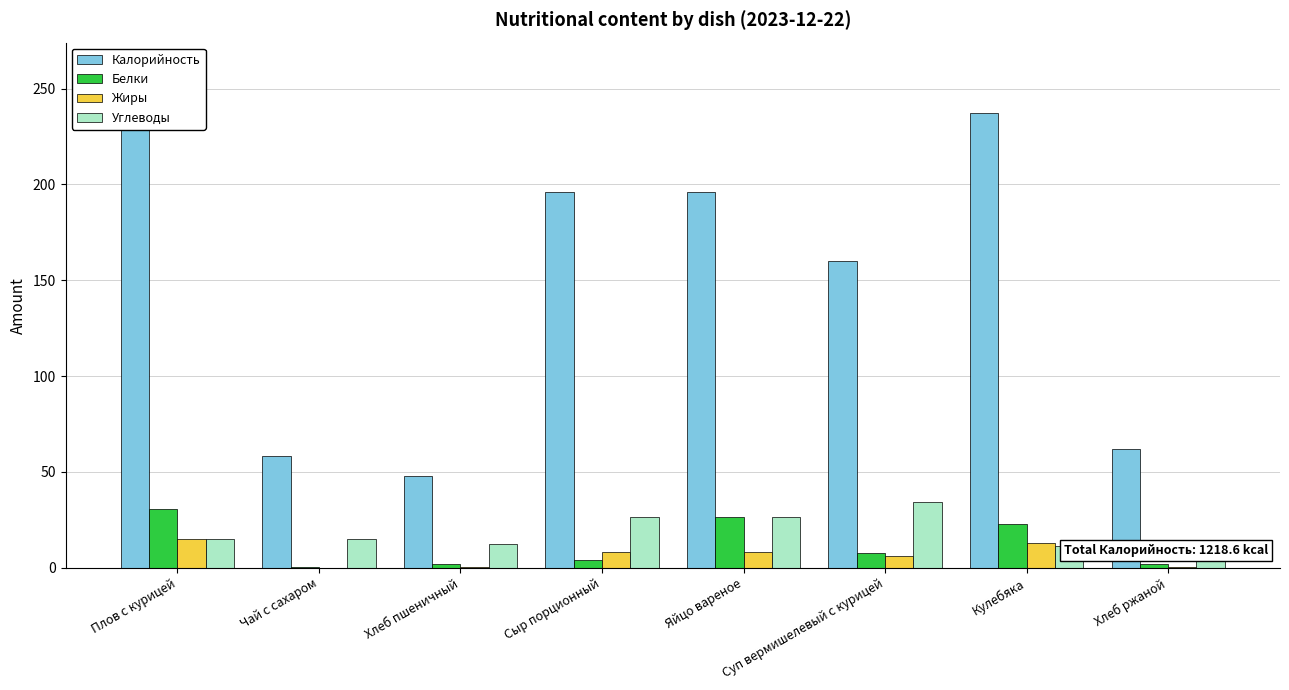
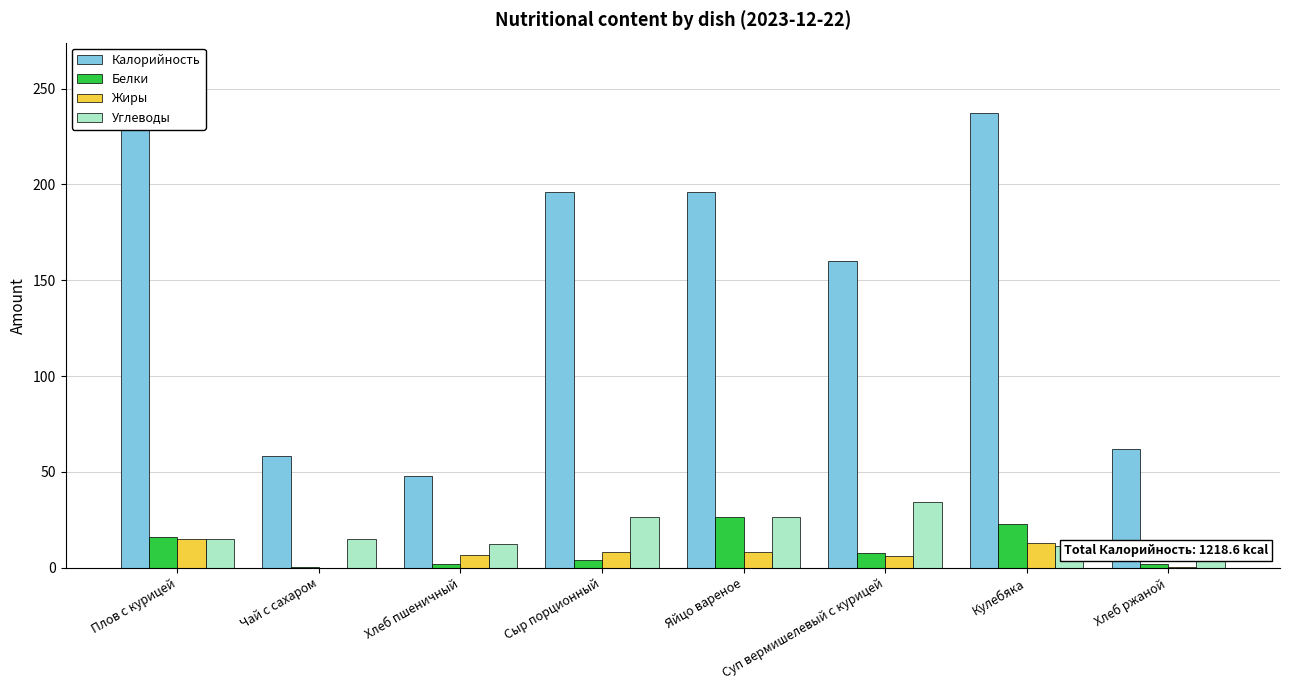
Белки, Плов с курицей: 31 -> 16
Жиры, Хлеб пшеничный: 0 -> 6
